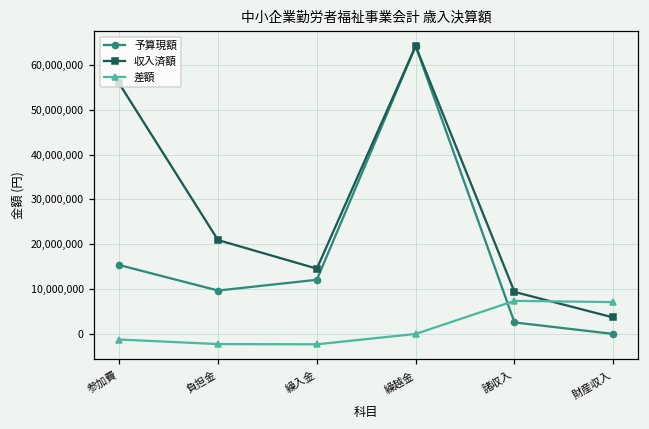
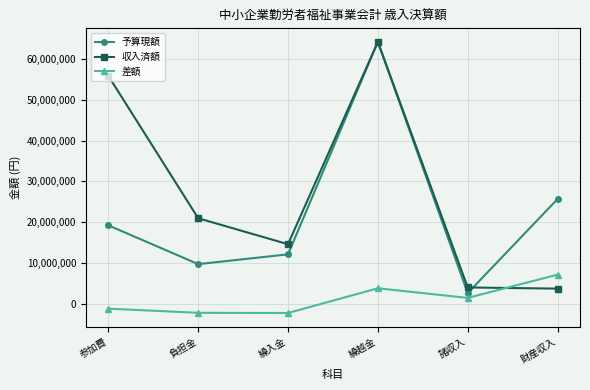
予算現額, 参加費: 15,000,000 -> 19,000,000
差額, 繰越金: 0 -> 4,000,000
収入済額, 諸収入: 9,000,000 -> 4,000,000
差額, 諸収入: 7,000,000 -> 1,000,000
予算現額, 財産収入: 0 -> 26,000,000
